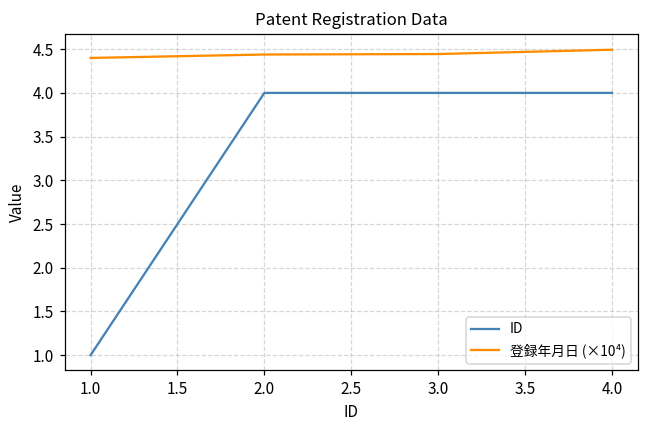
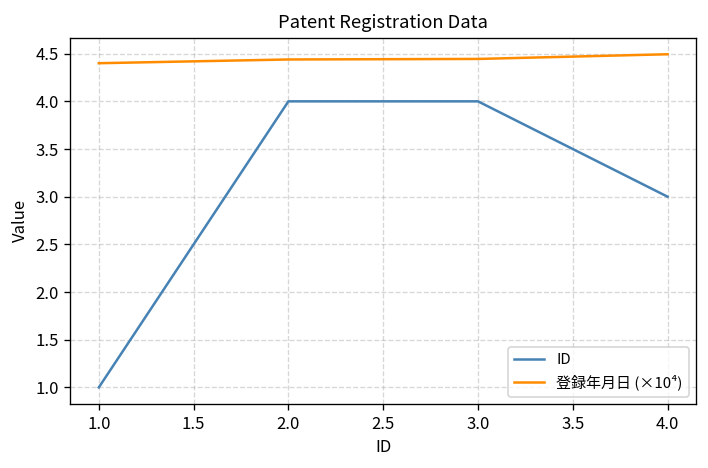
ID, 4.0: 4 -> 3
